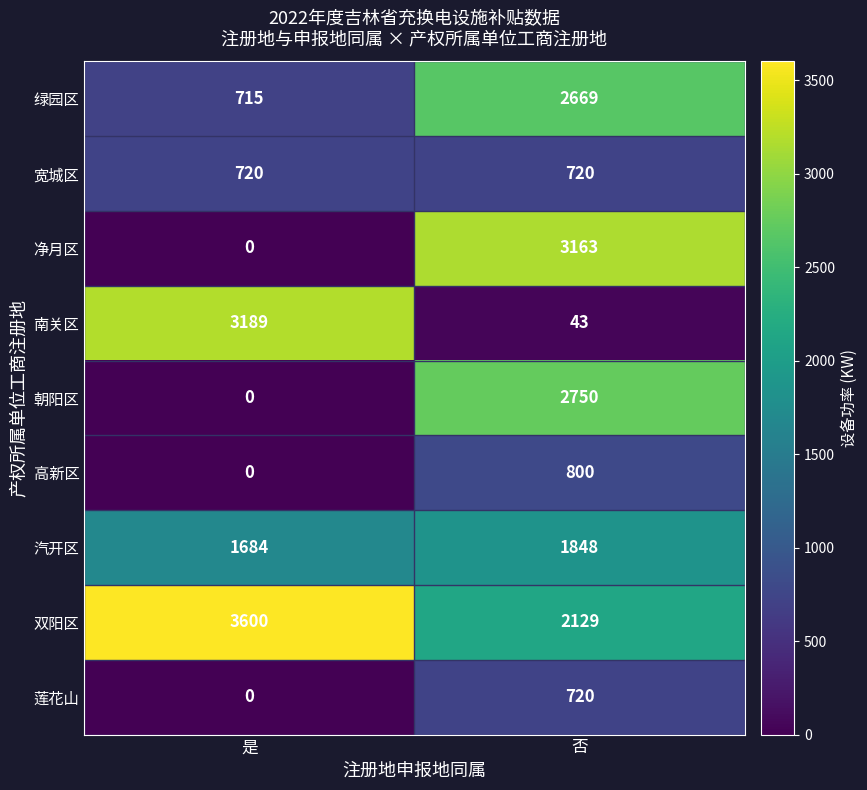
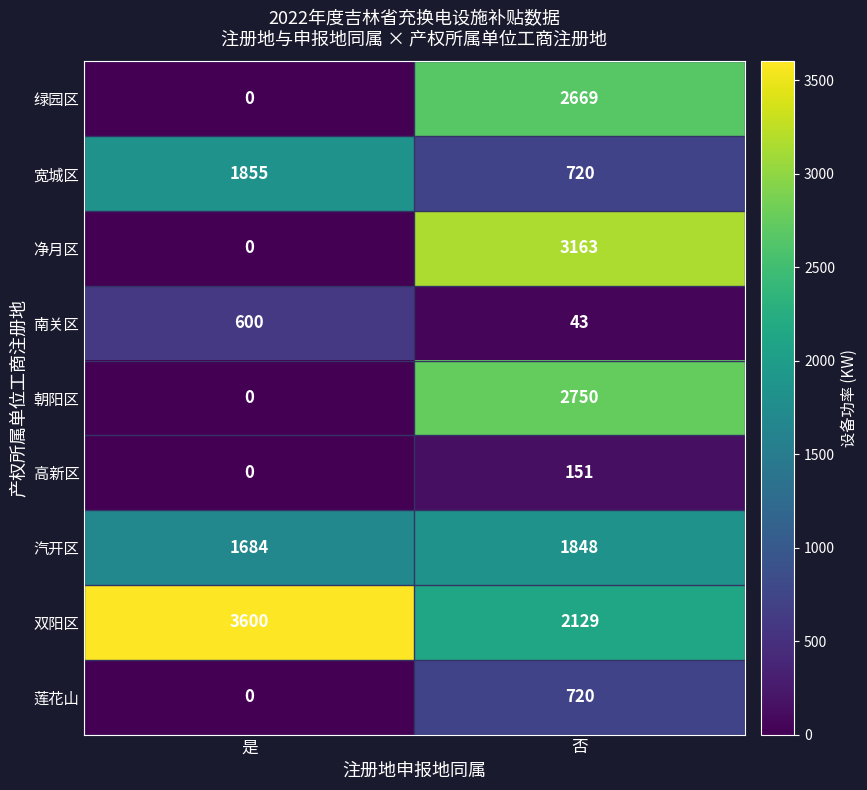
绿园区, 是: 715 -> 0
宽城区, 是: 720 -> 1855
南关区, 是: 3189 -> 600
高新区, 否: 800 -> 151
